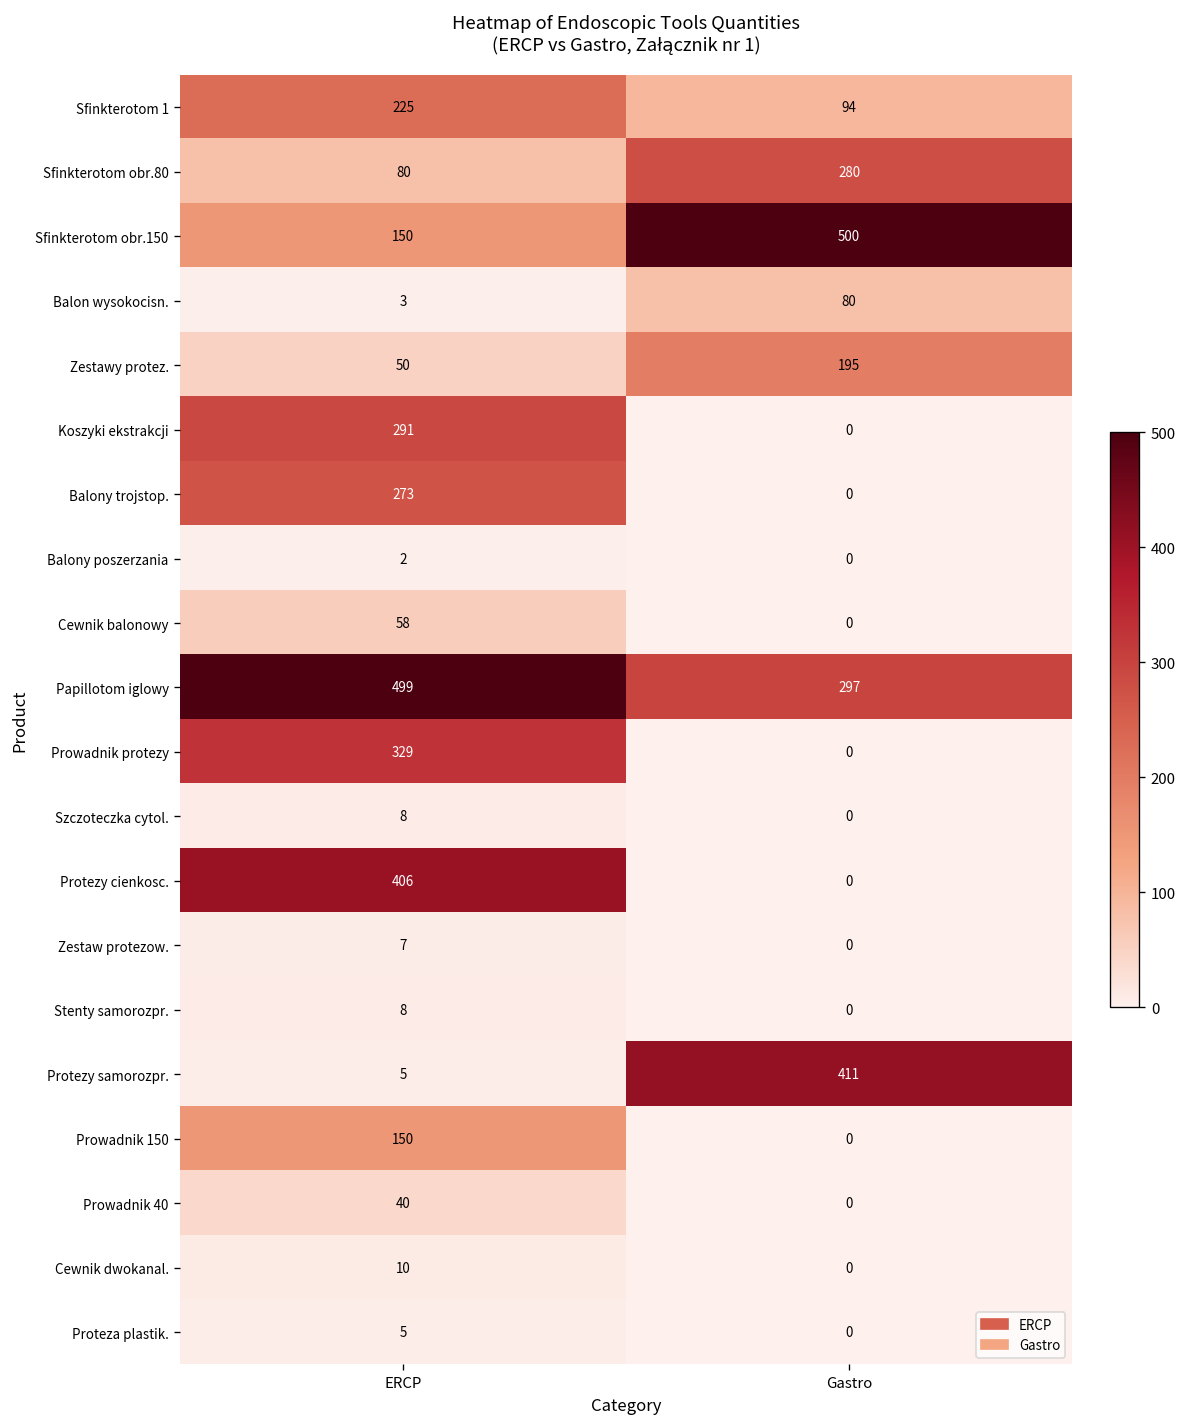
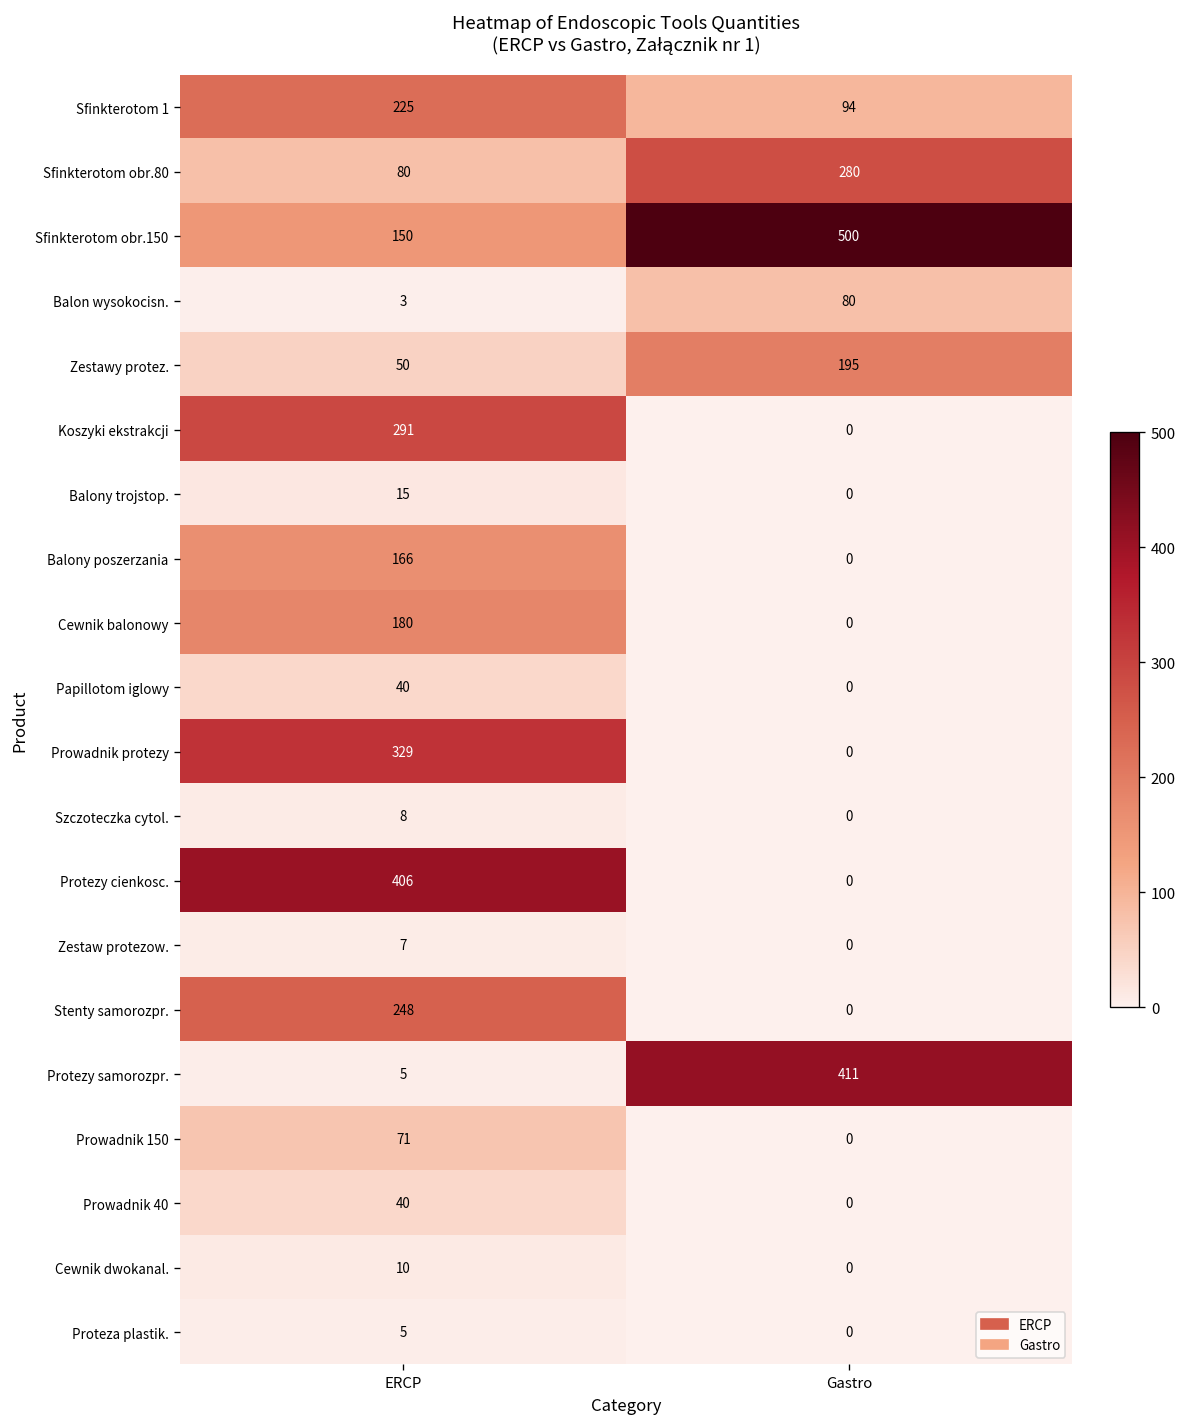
Balony trojstop., ERCP: 273 -> 15
Balony poszerzania, ERCP: 2 -> 166
Cewnik balonowy, ERCP: 58 -> 180
Papillotom iglowy, ERCP: 499 -> 40
Papillotom iglowy, Gastro: 297 -> 0
Stenty samorozpr., ERCP: 8 -> 248
Prowadnik 150, ERCP: 150 -> 71
